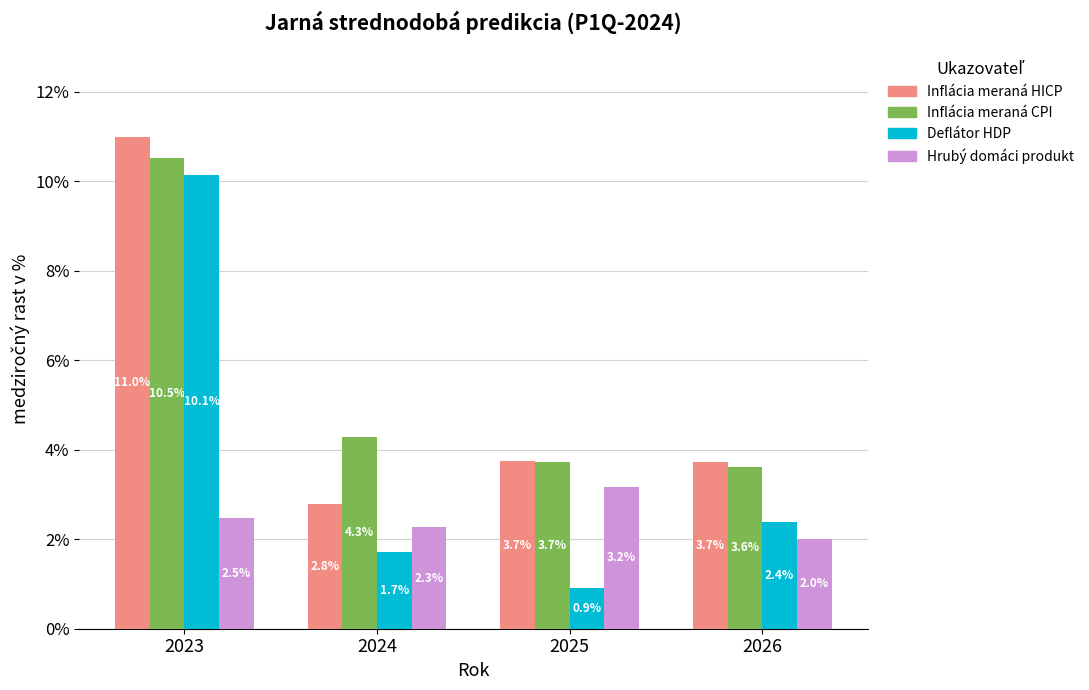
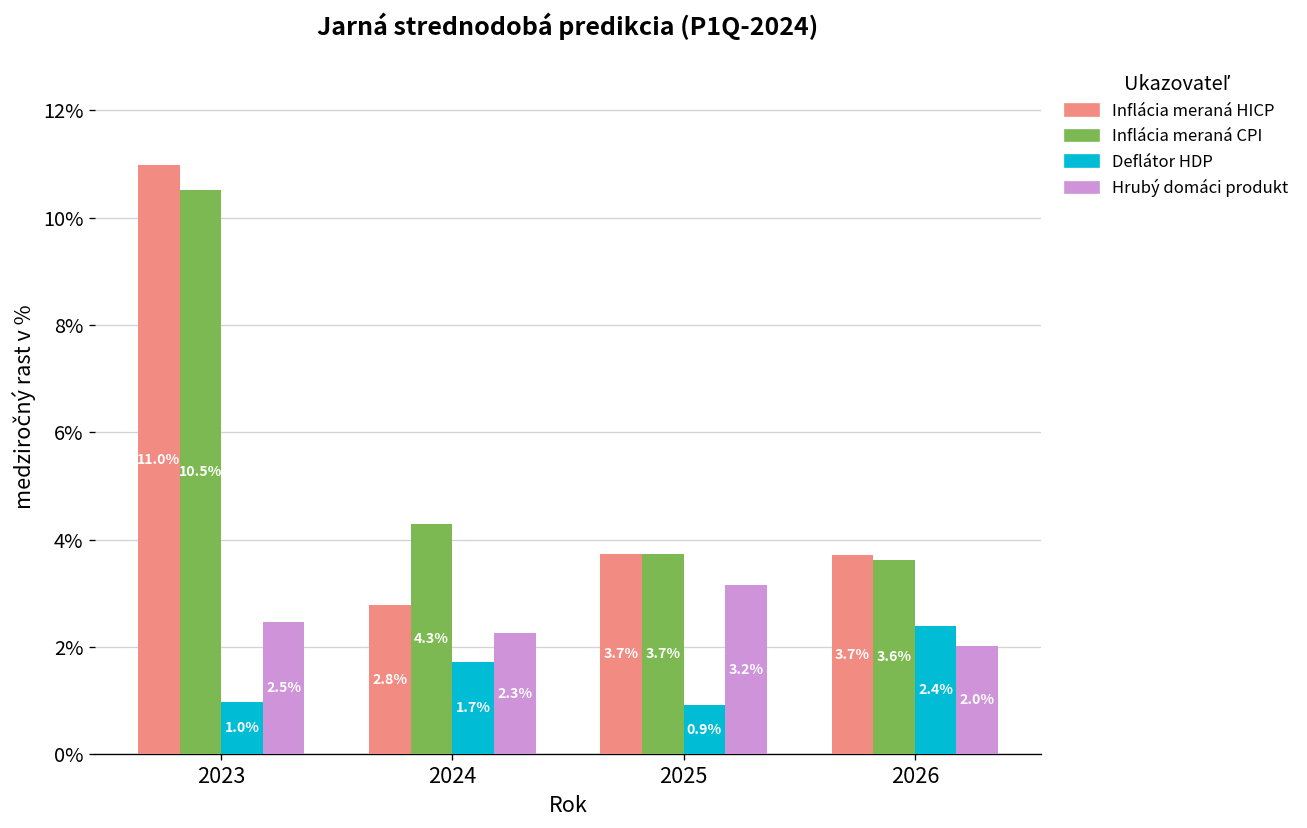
Deflátor HDP, 2023: 10.1% -> 1.0%
